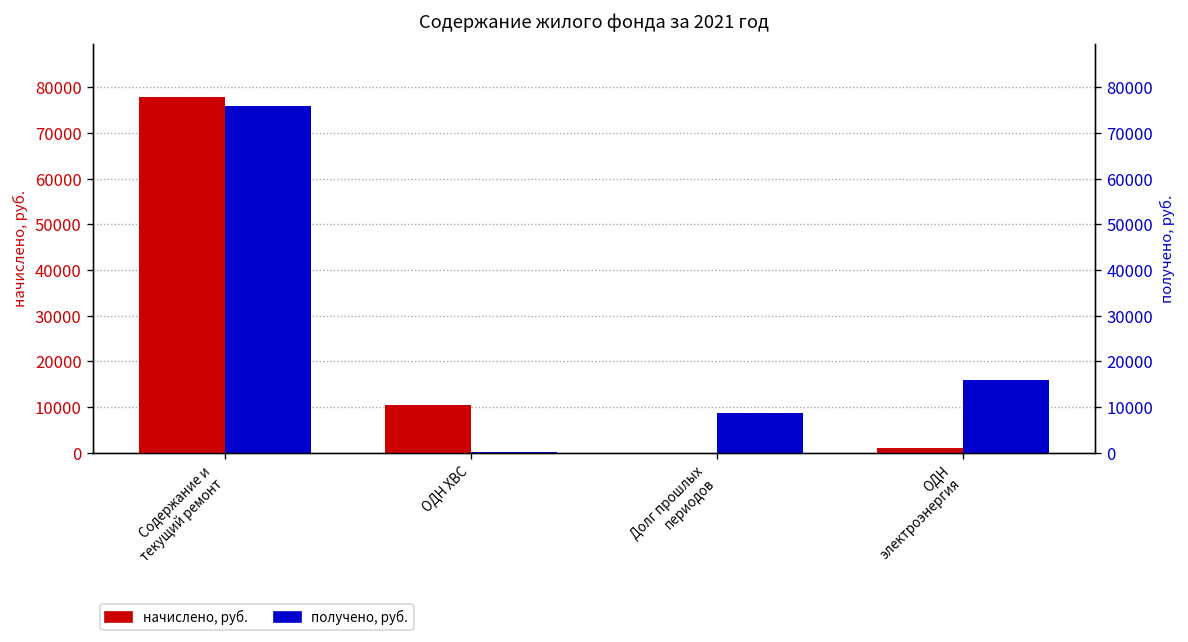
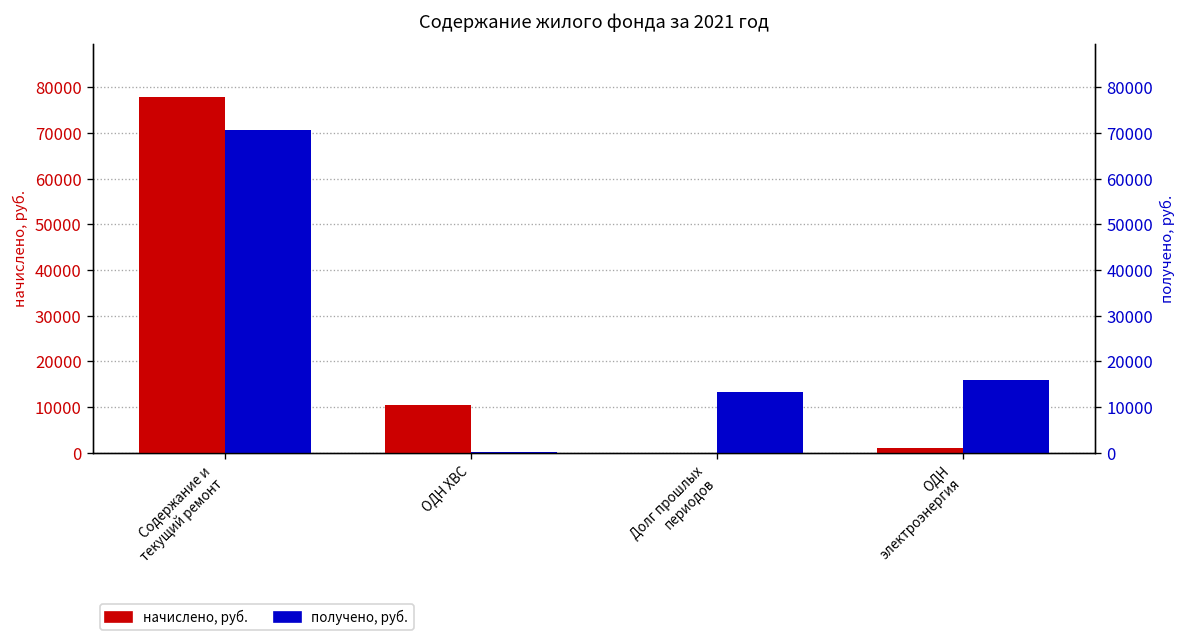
получено, руб., Содержание и текущий ремонт: 76000 -> 71000
получено, руб., Долг прошлых периодов: 9000 -> 13000
